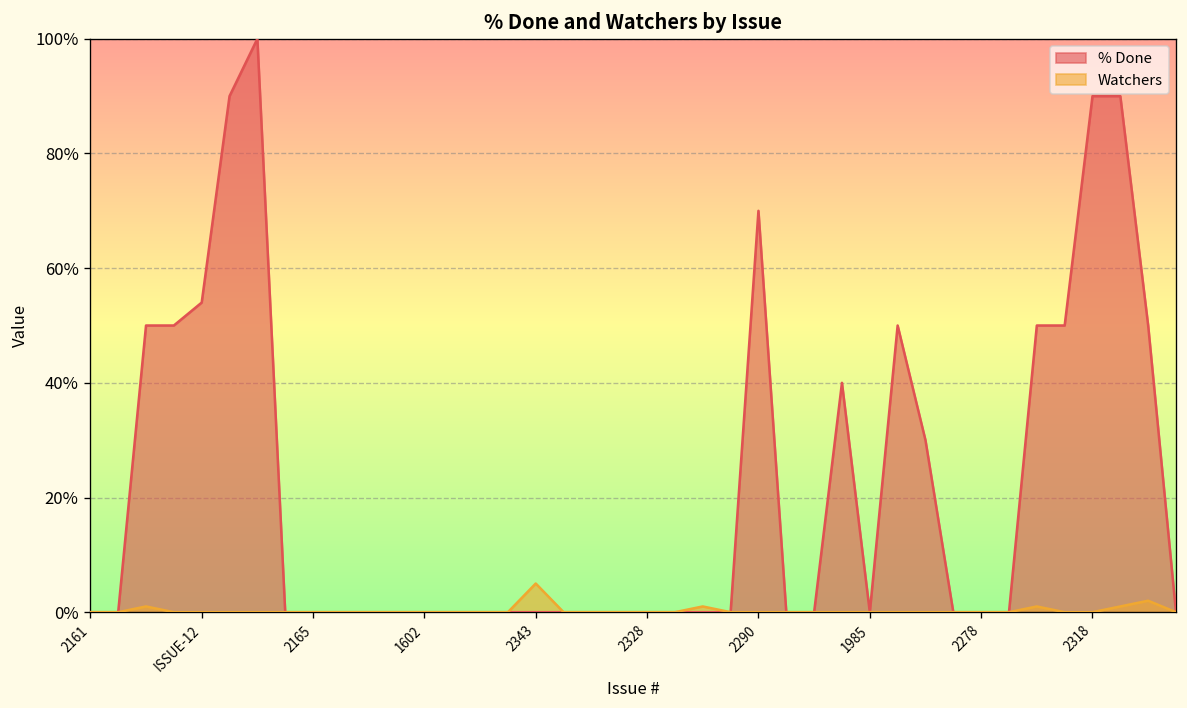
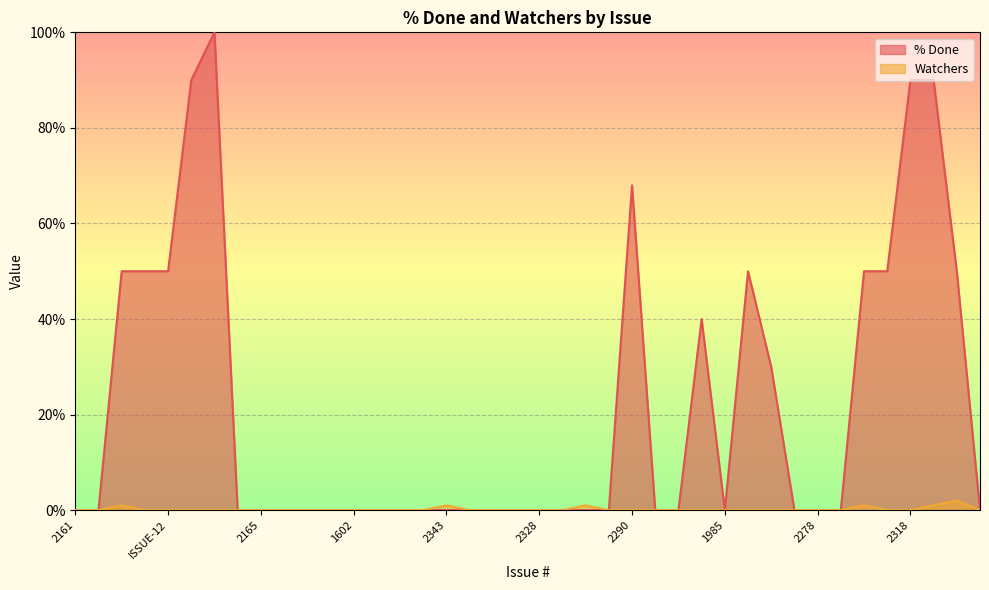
% Done, ISSUE-12: 54% -> 50%
Watchers, 2343: 5% -> 1%
% Done, 2290: 70% -> 68%
